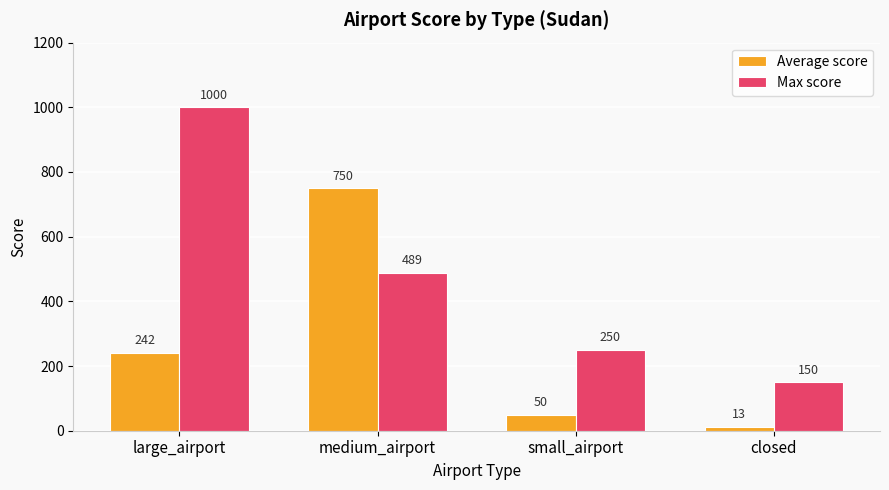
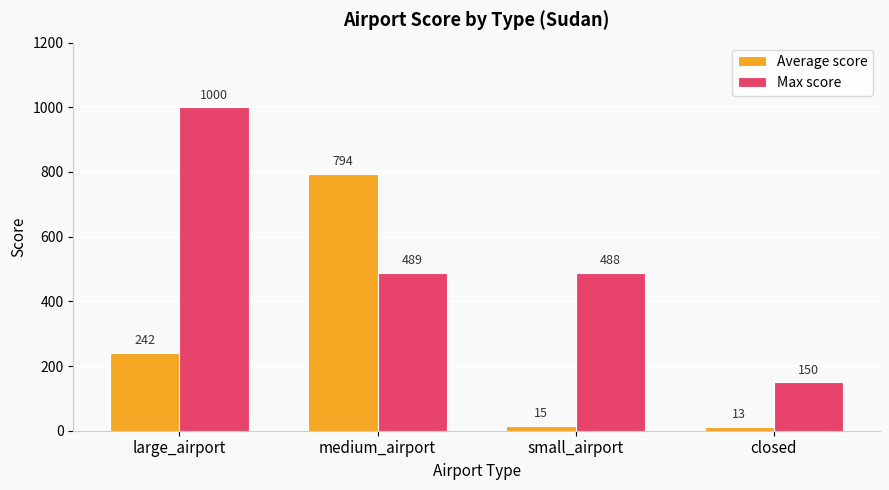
Average score, medium_airport: 750 -> 794
Average score, small_airport: 50 -> 15
Max score, small_airport: 250 -> 488
